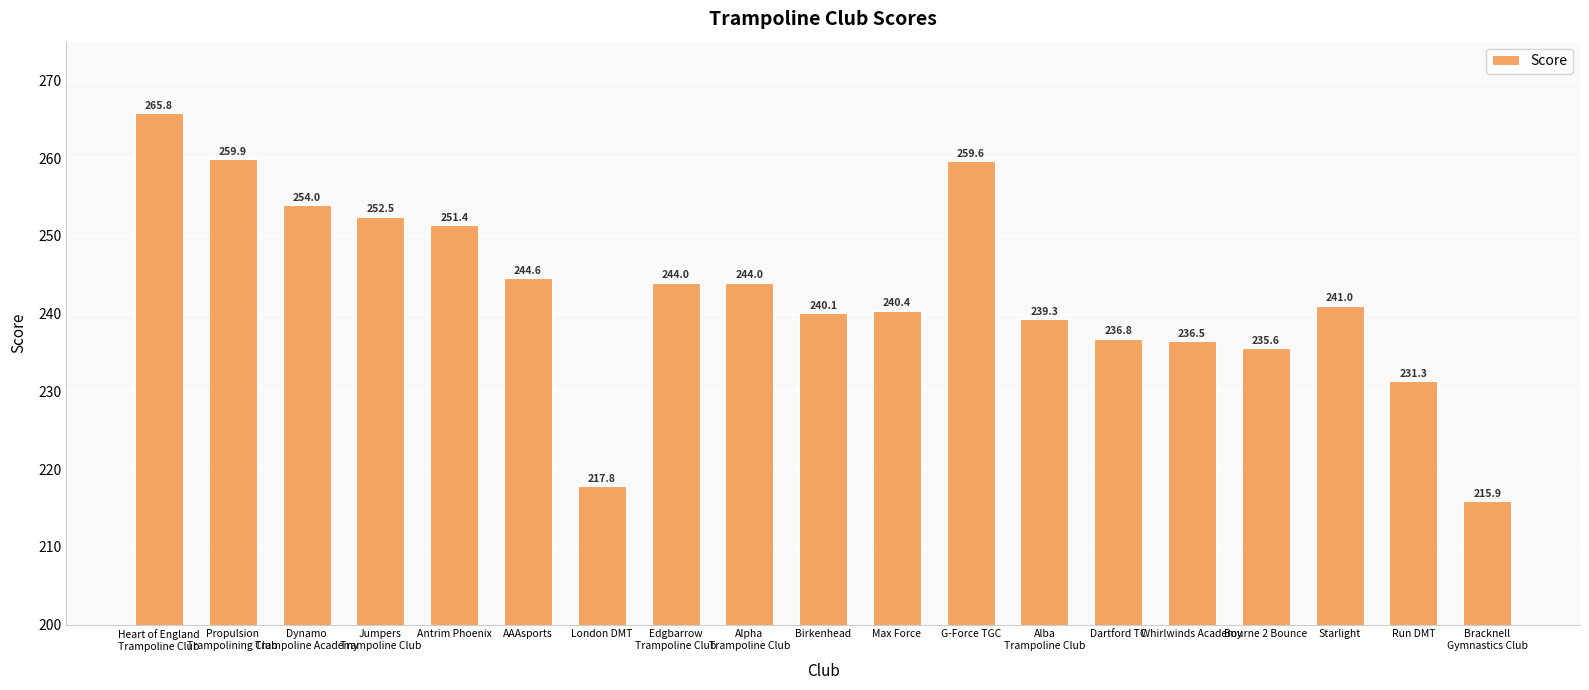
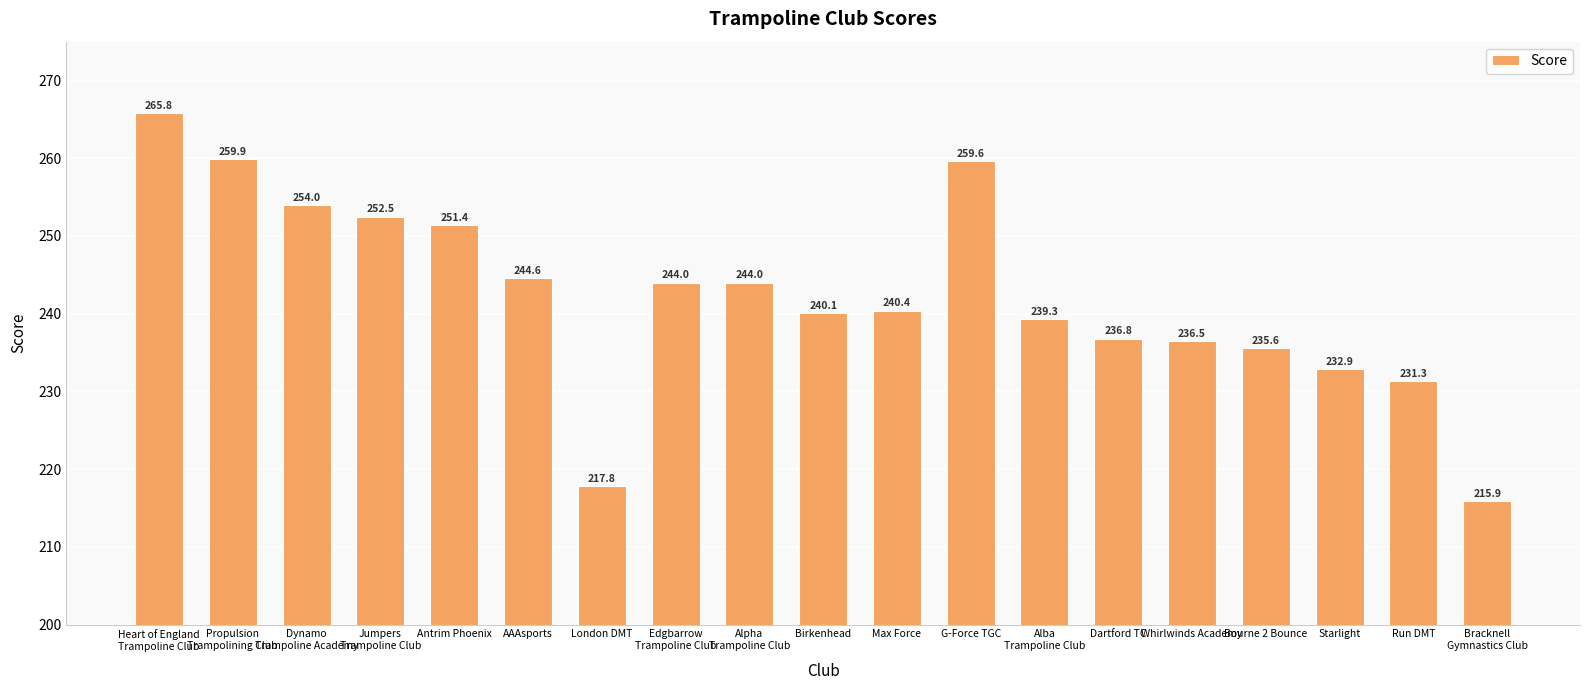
Starlight: 241.0 -> 232.9
